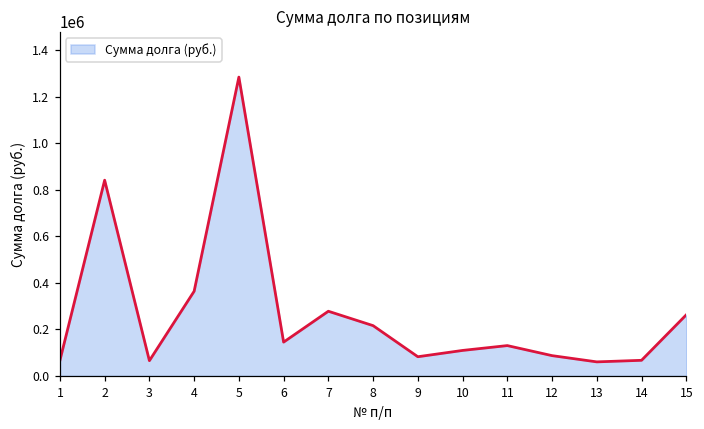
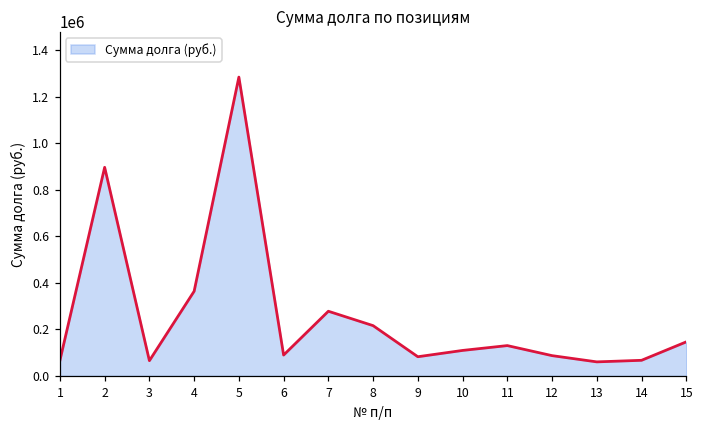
2: 840000 -> 900000
6: 150000 -> 90000
15: 260000 -> 150000
